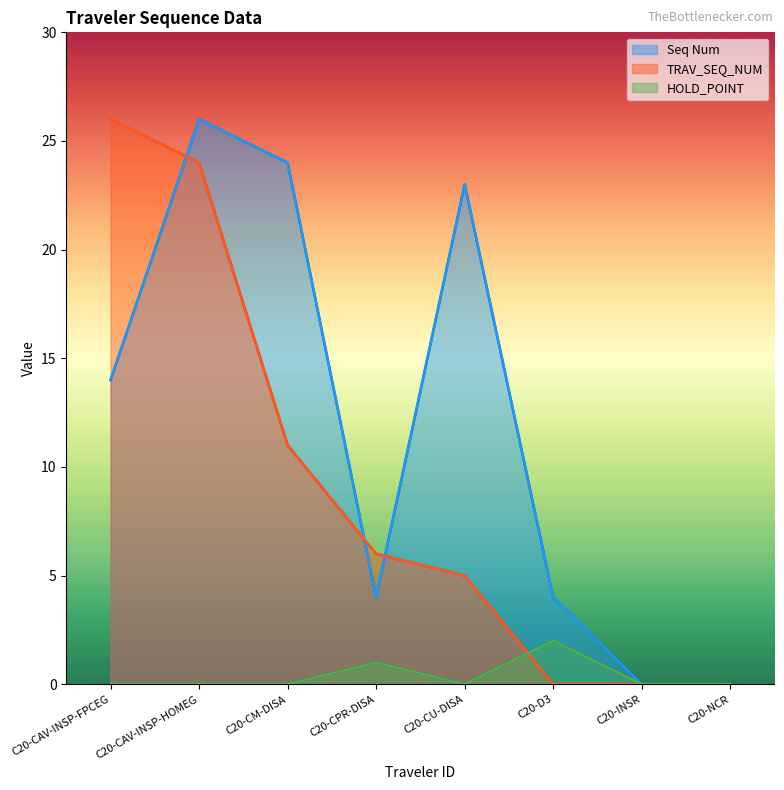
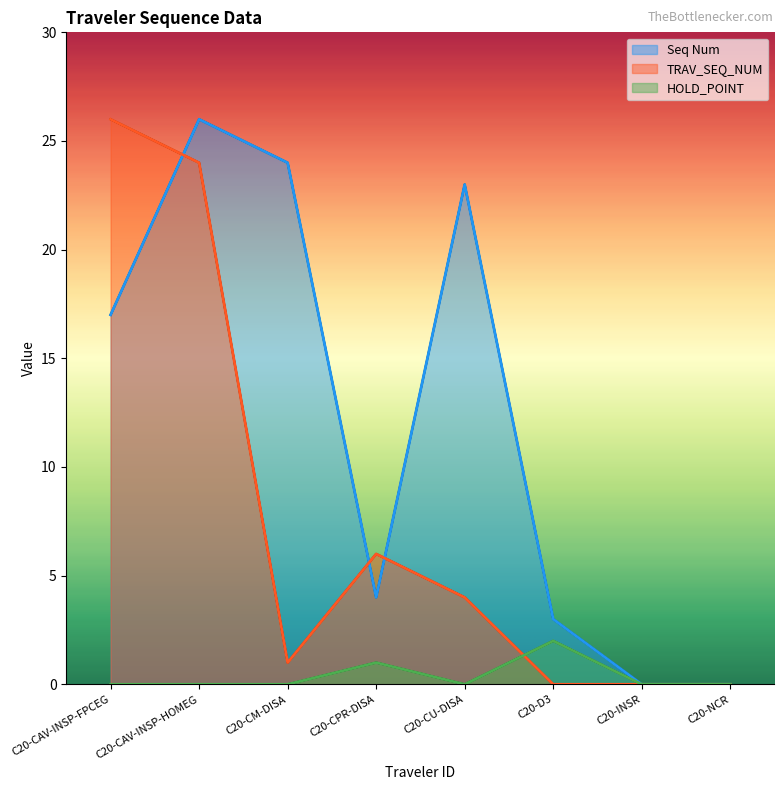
Seq Num, C20-CAV-INSP-FPCEG: 14 -> 17
TRAV_SEQ_NUM, C20-CM-DISA: 11 -> 1
TRAV_SEQ_NUM, C20-CU-DISA: 5 -> 4
Seq Num, C20-D3: 4 -> 3
